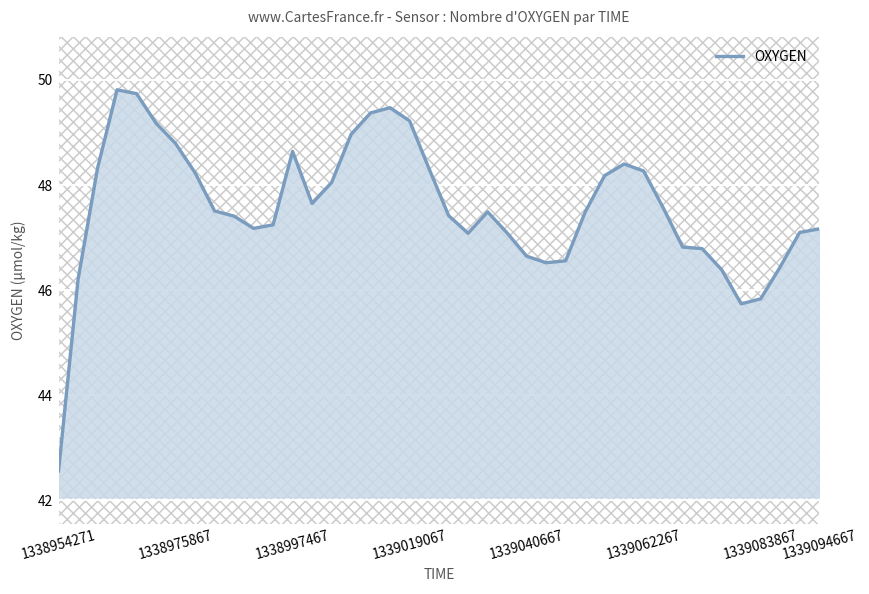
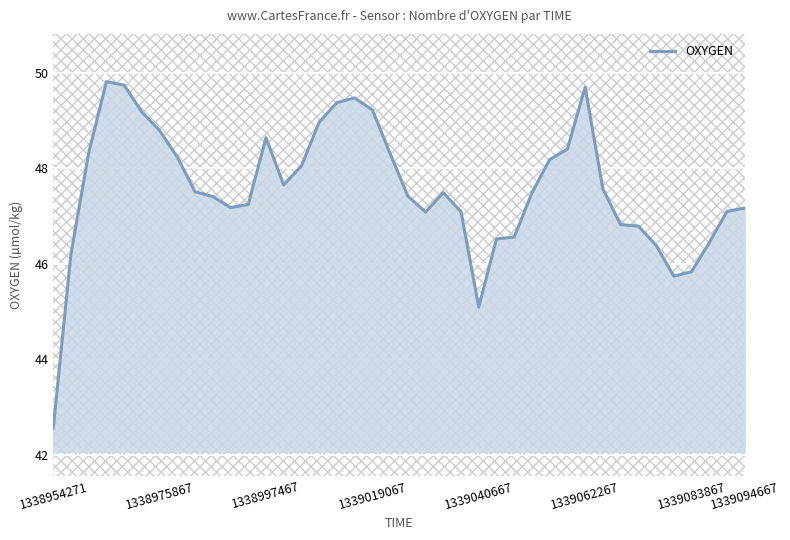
1339040667: 46.6 -> 45.1
1339062267: 48.3 -> 49.7
